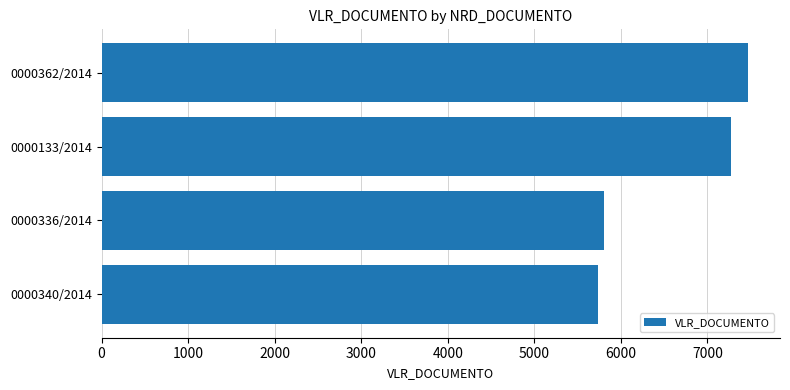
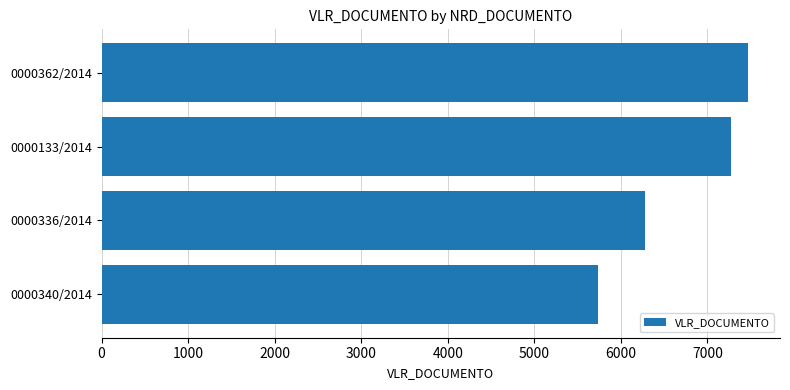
0000336/2014: 5800 -> 6300
